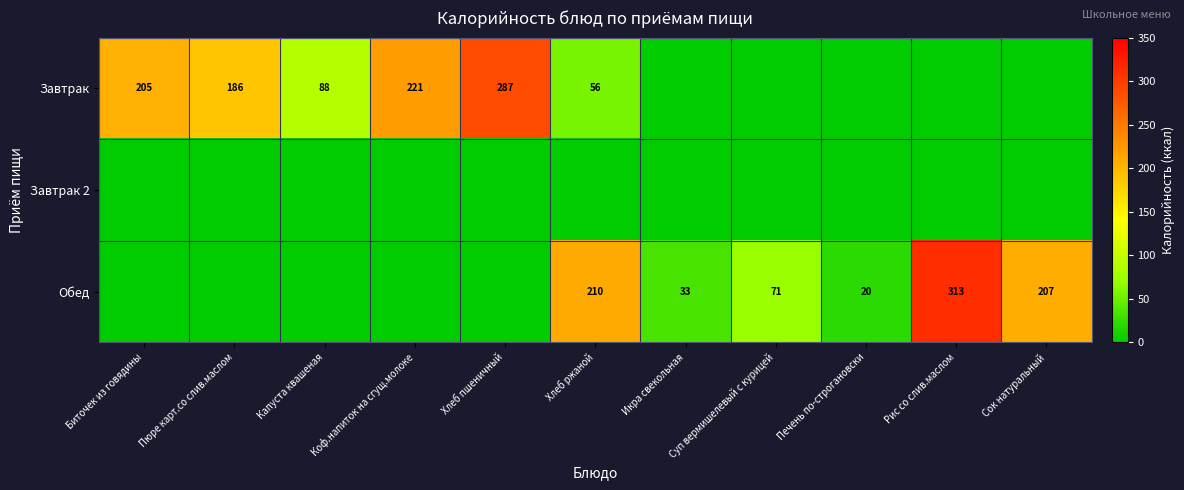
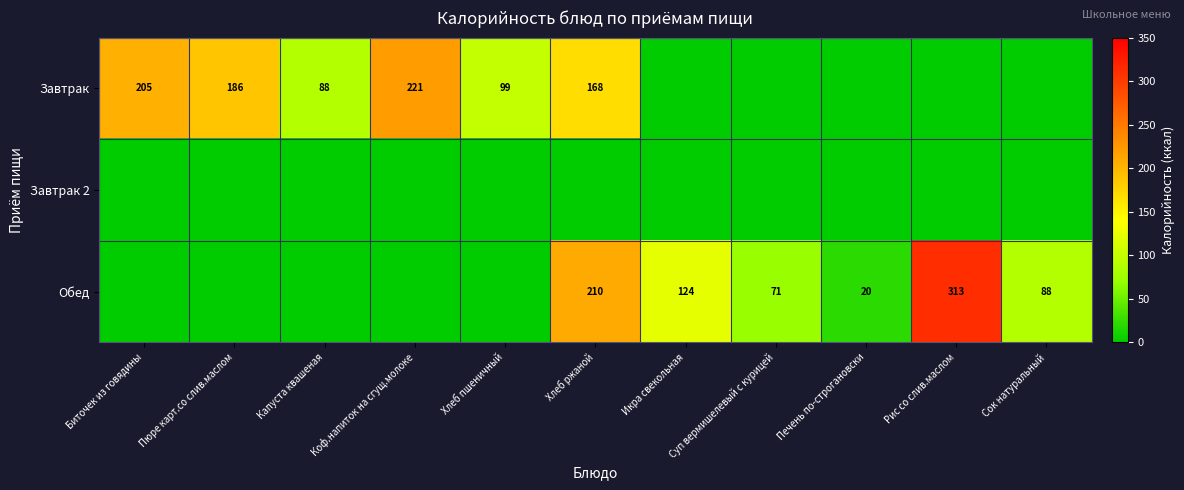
Завтрак, Хлеб пшеничный: 287 -> 99
Завтрак, Хлеб ржаной: 56 -> 168
Обед, Икра свекольная: 33 -> 124
Обед, Сок натуральный: 207 -> 88
